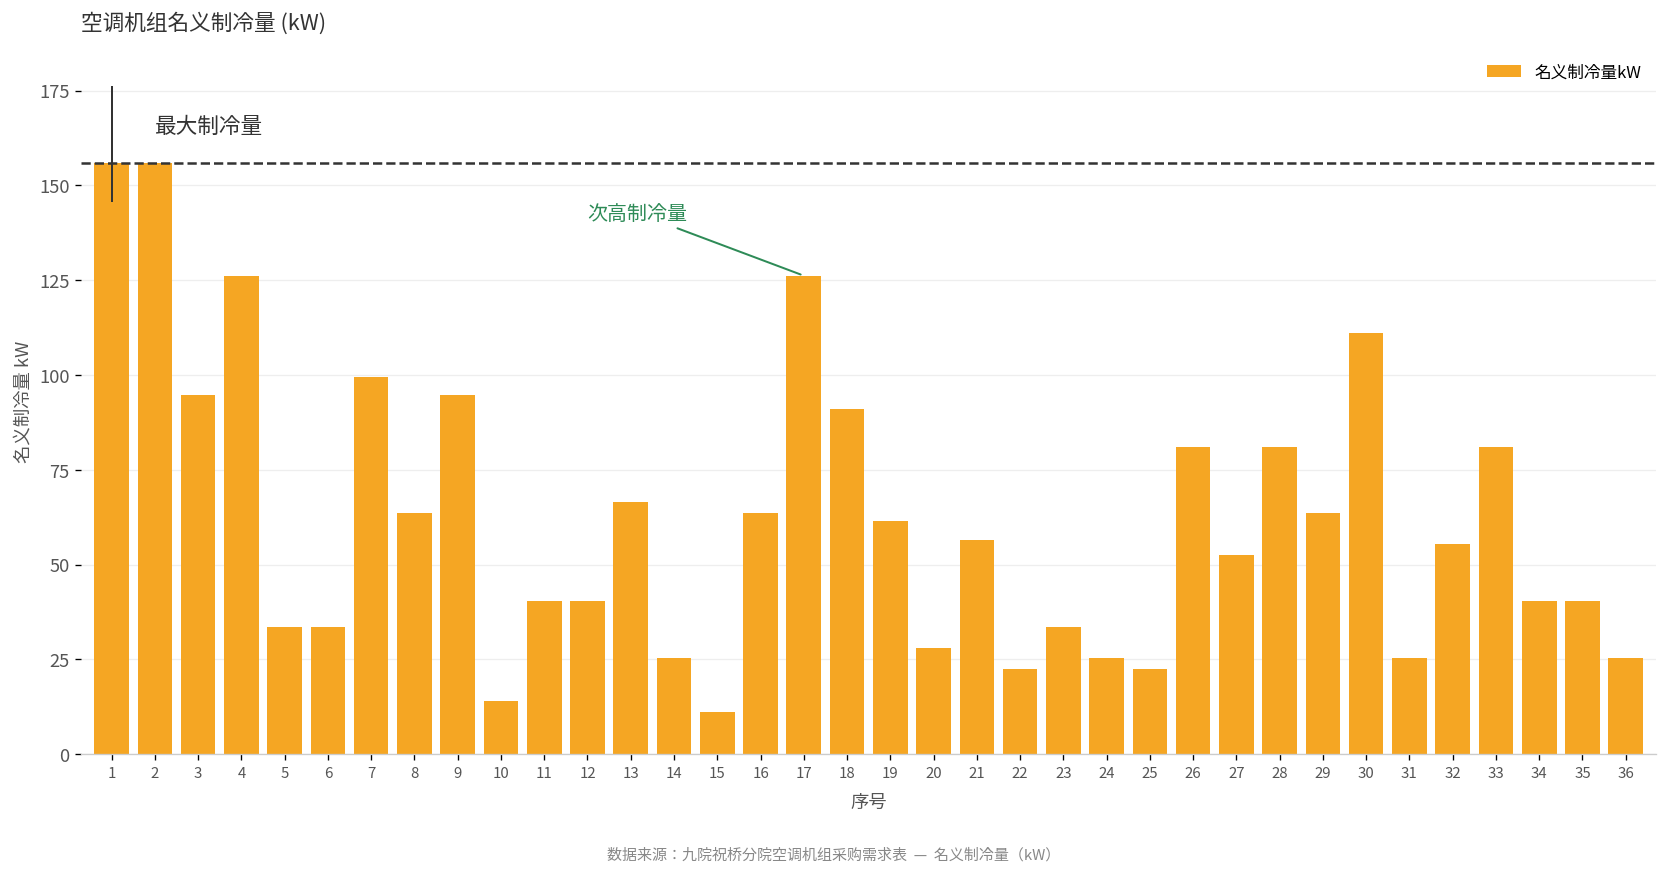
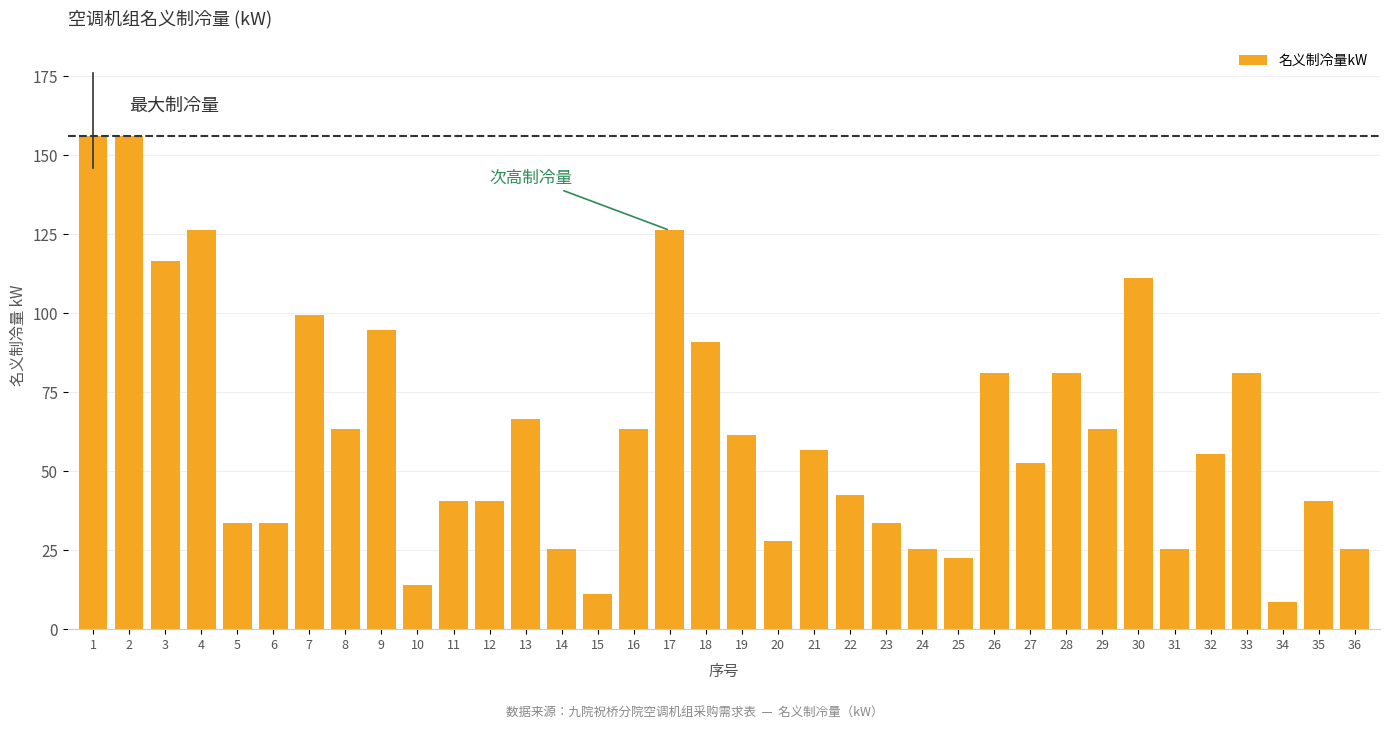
3: 95 -> 117
22: 22 -> 43
34: 41 -> 9
